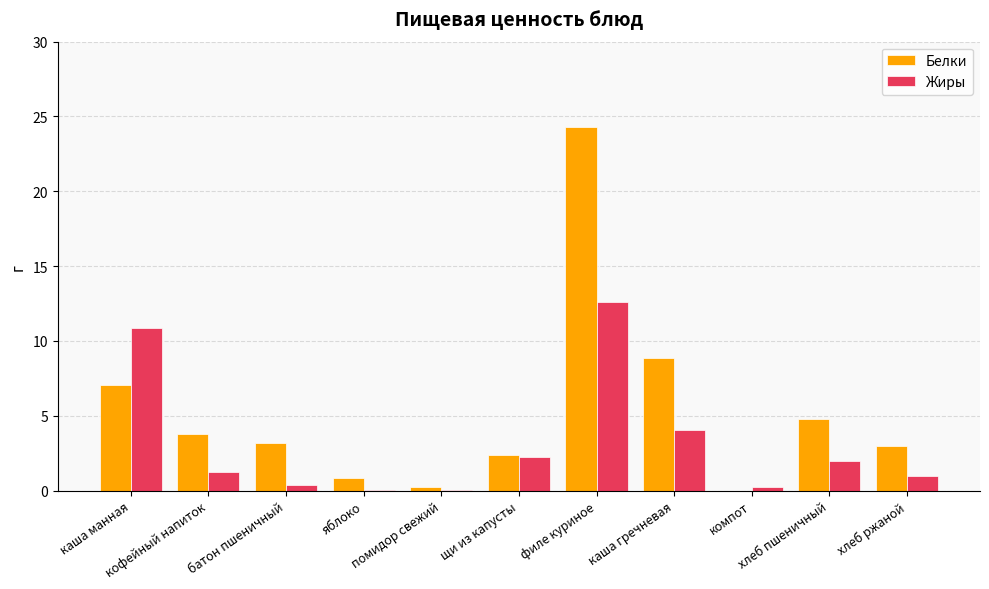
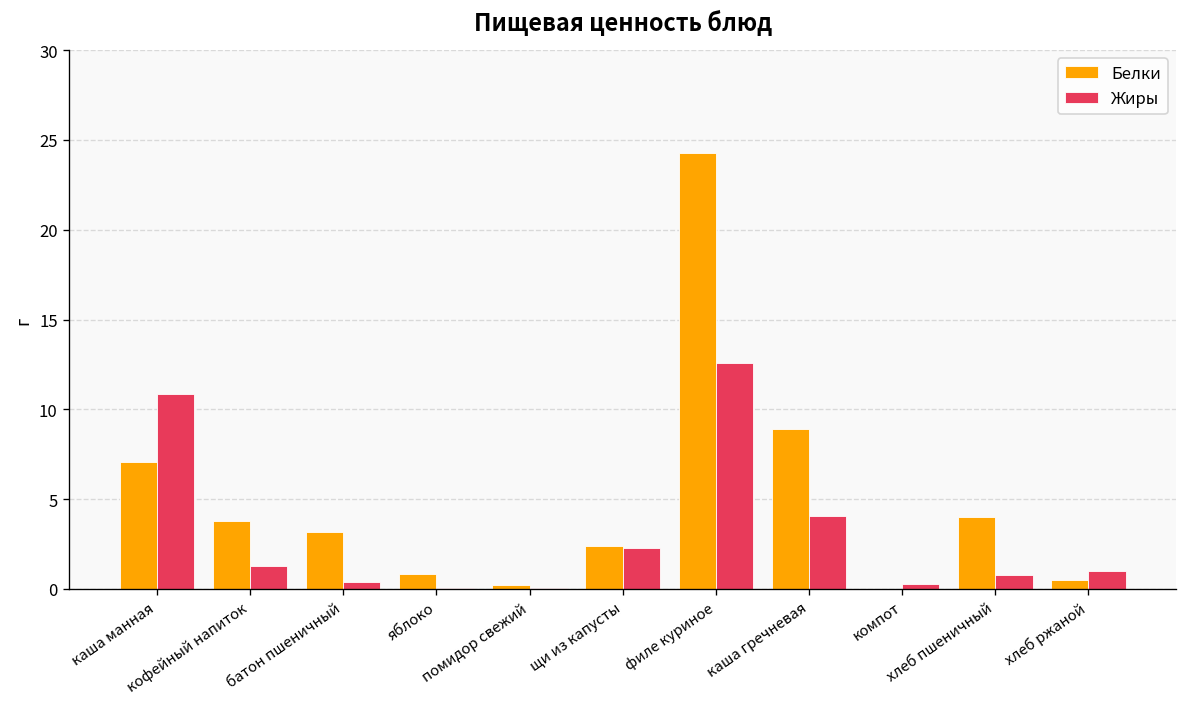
Белки, хлеб пшеничный: 4.8 -> 4.0
Жиры, хлеб пшеничный: 2.0 -> 0.8
Белки, хлеб ржаной: 3.0 -> 0.5
